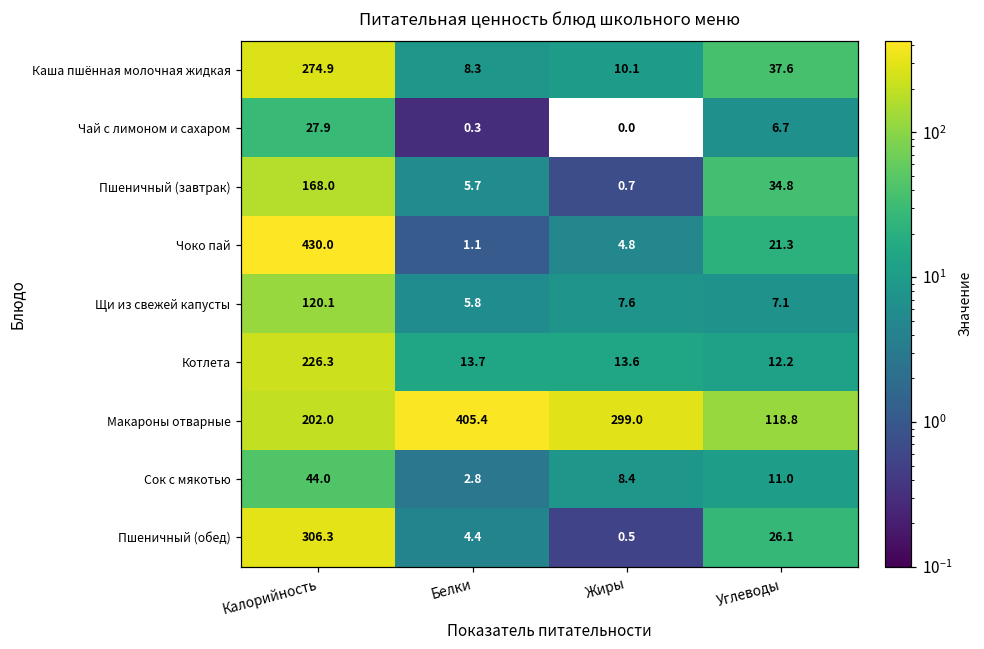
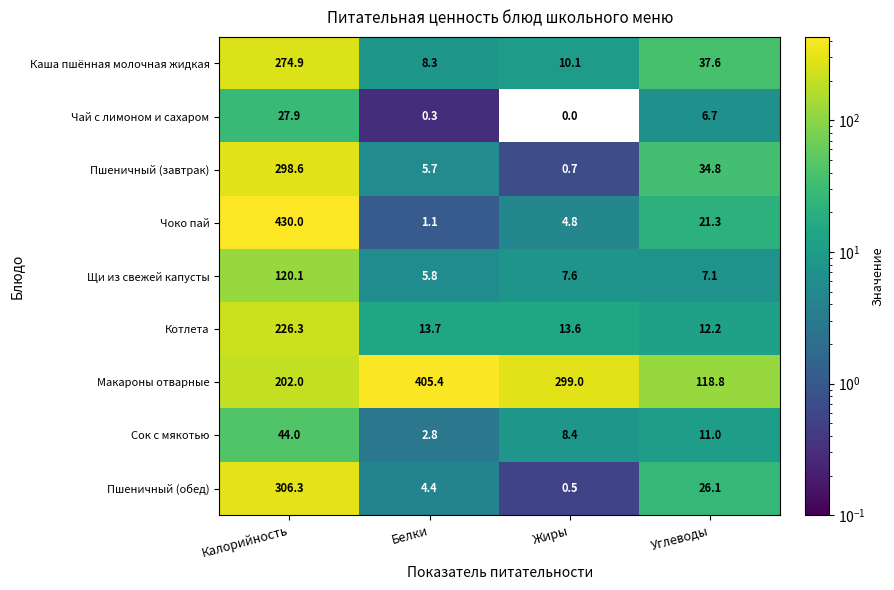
Пшеничный (завтрак), Калорийность: 168.0 -> 298.6
